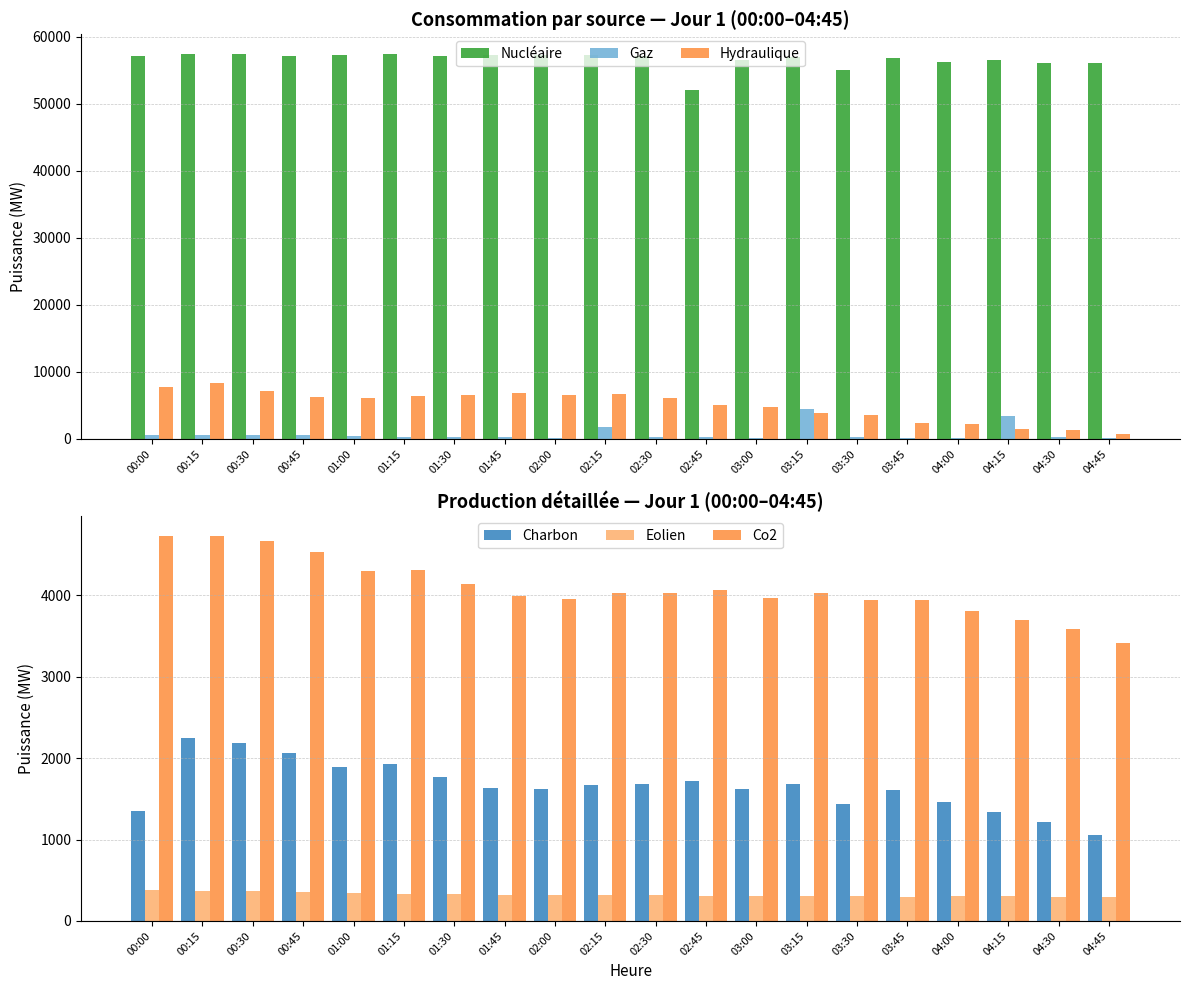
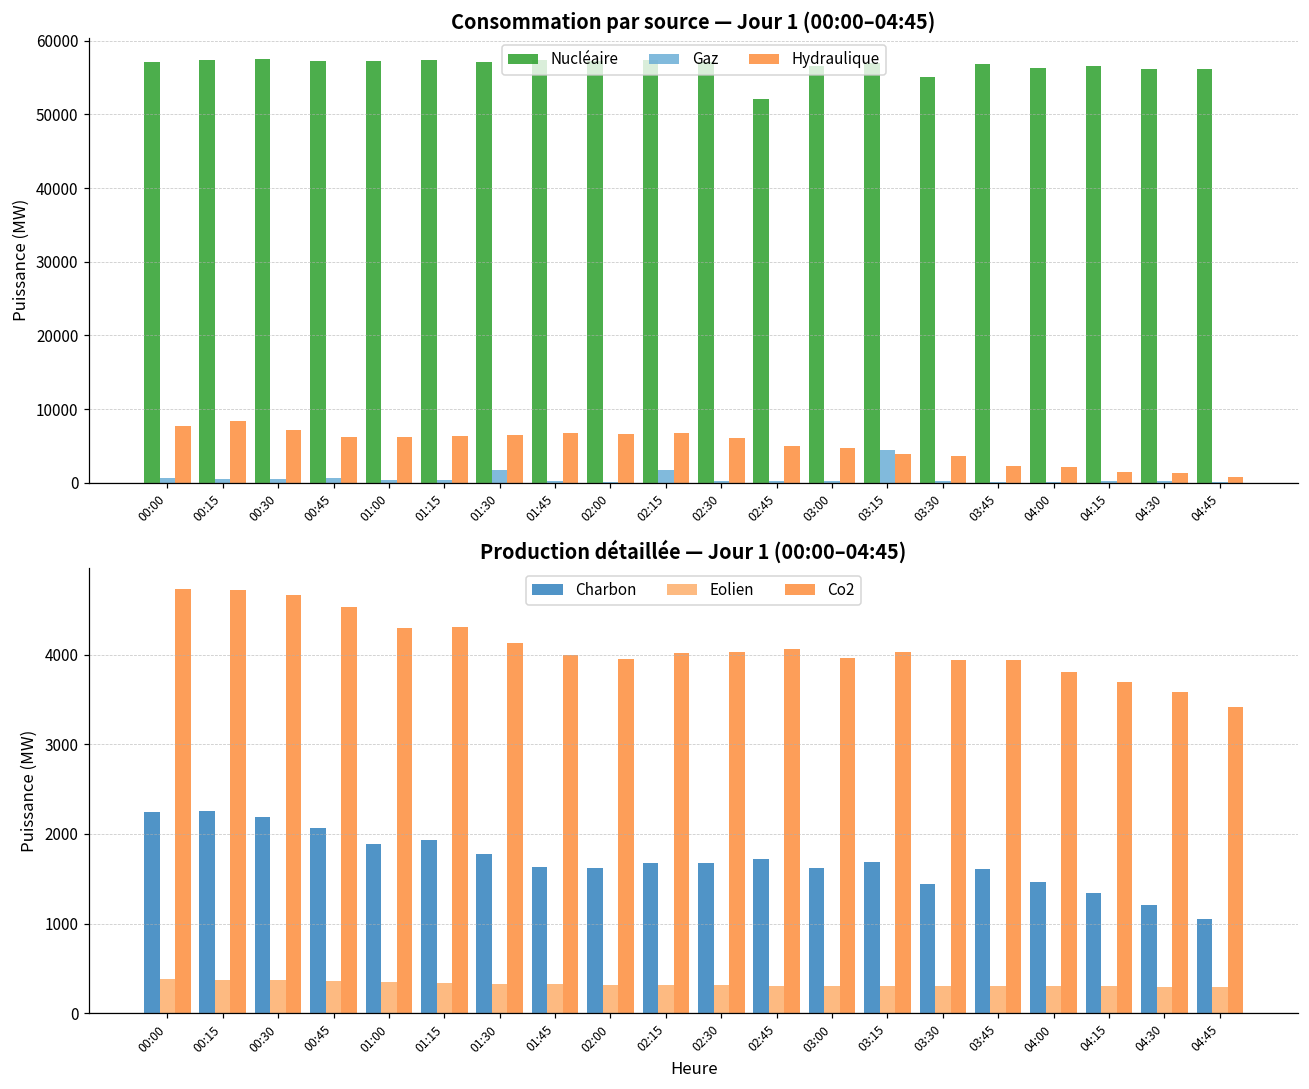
Consommation par source — Jour 1 (00:00–04:45), Gaz, 01:30: 0 -> 2000
Consommation par source — Jour 1 (00:00–04:45), Gaz, 04:15: 3000 -> 0
Production détaillée — Jour 1 (00:00–04:45), Charbon, 00:00: 1400 -> 2200
